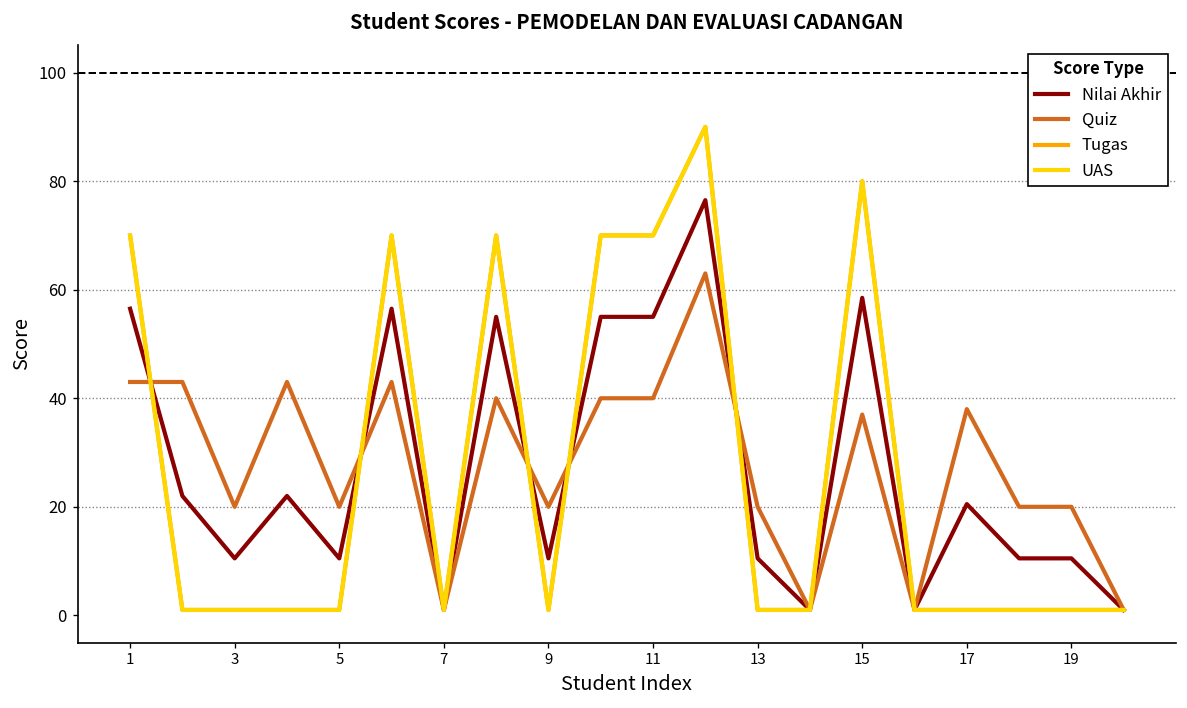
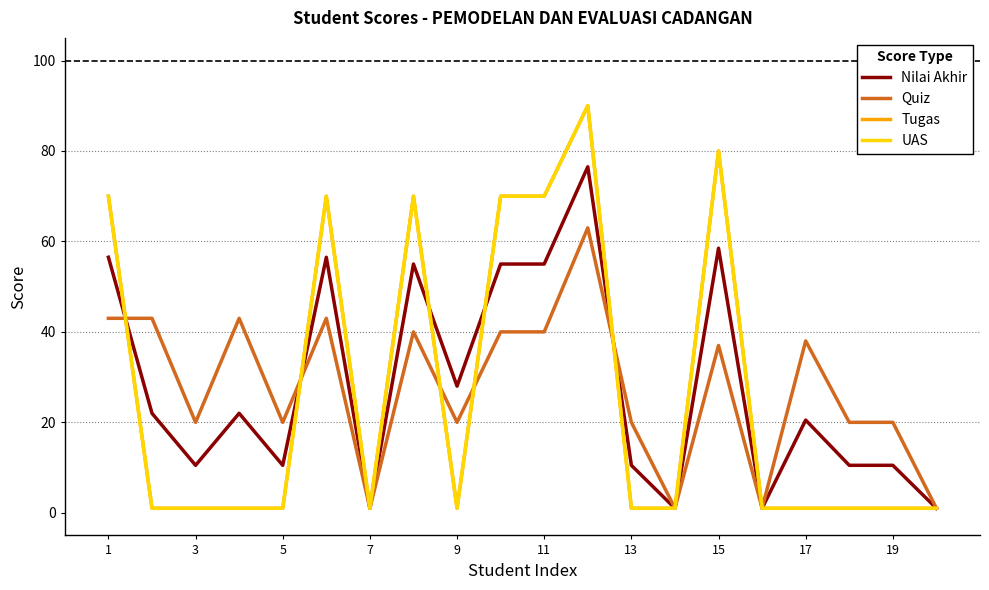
Nilai Akhir, 9: 11 -> 28
